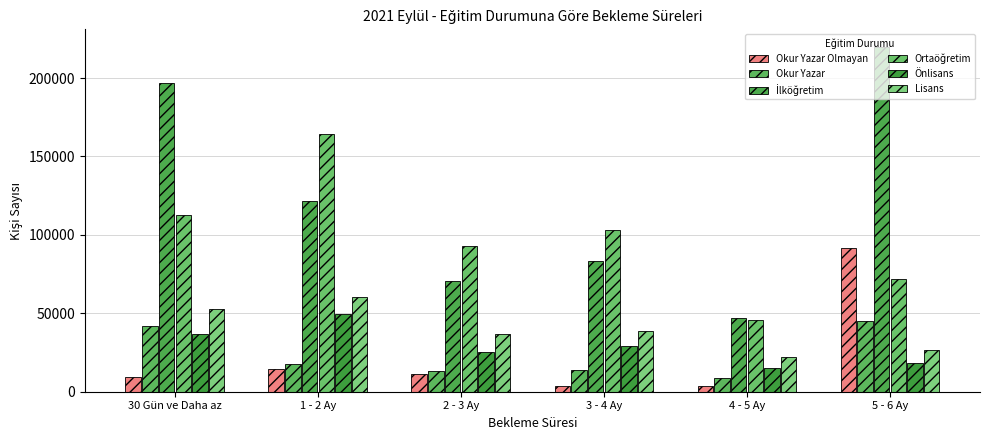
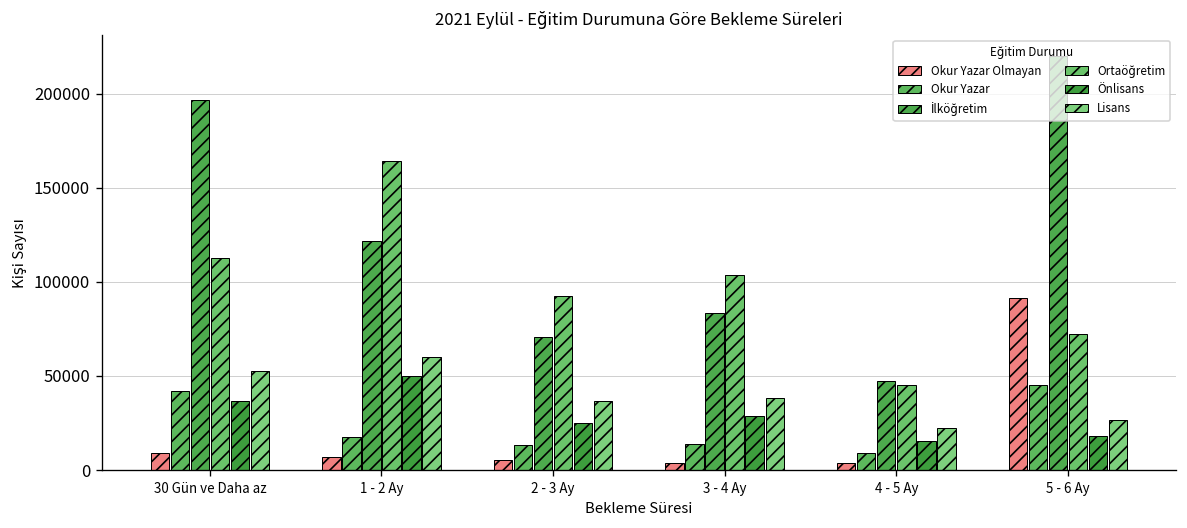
Okur Yazar Olmayan, 1 - 2 Ay: 14000 -> 7000
Okur Yazar Olmayan, 2 - 3 Ay: 11000 -> 5000
